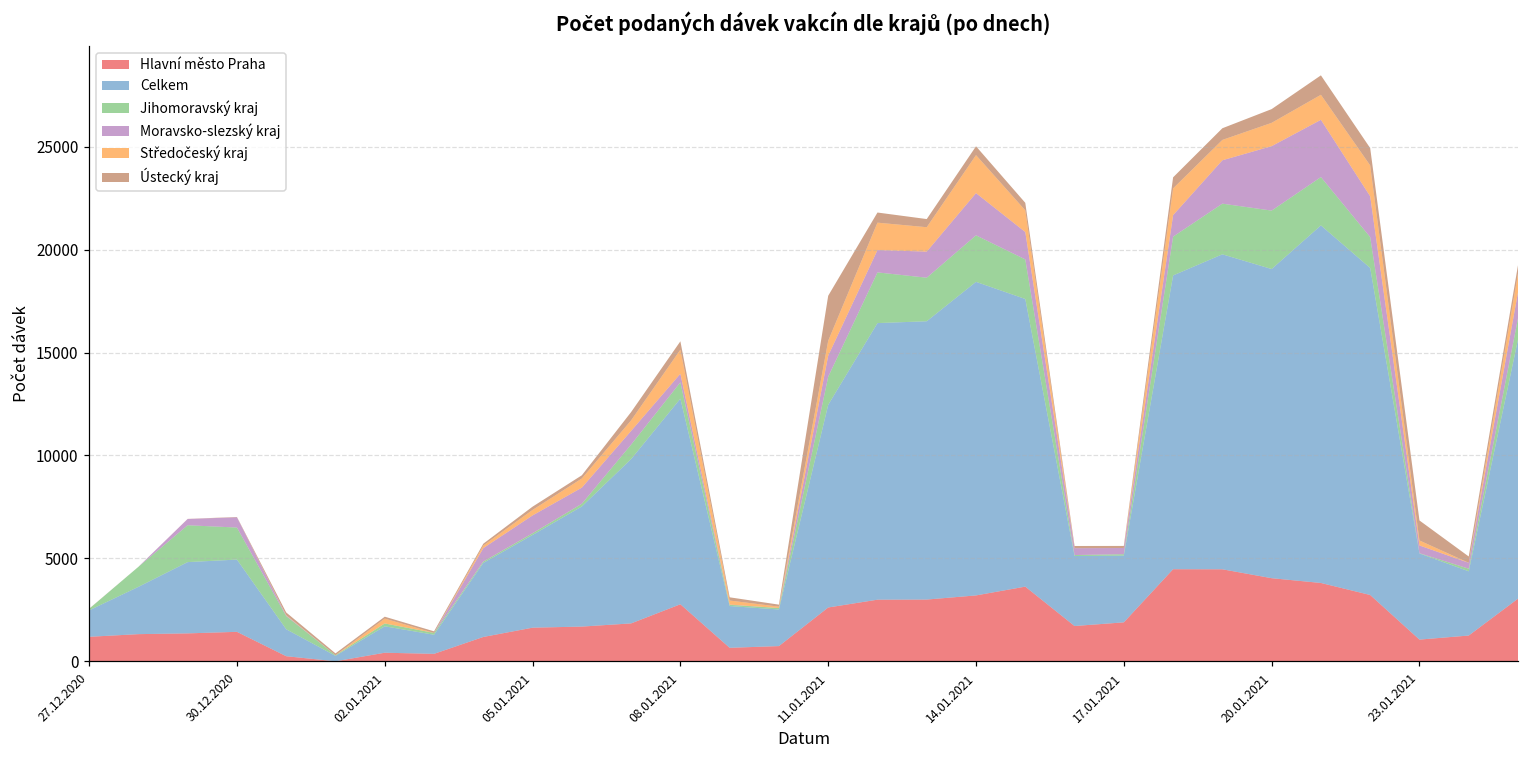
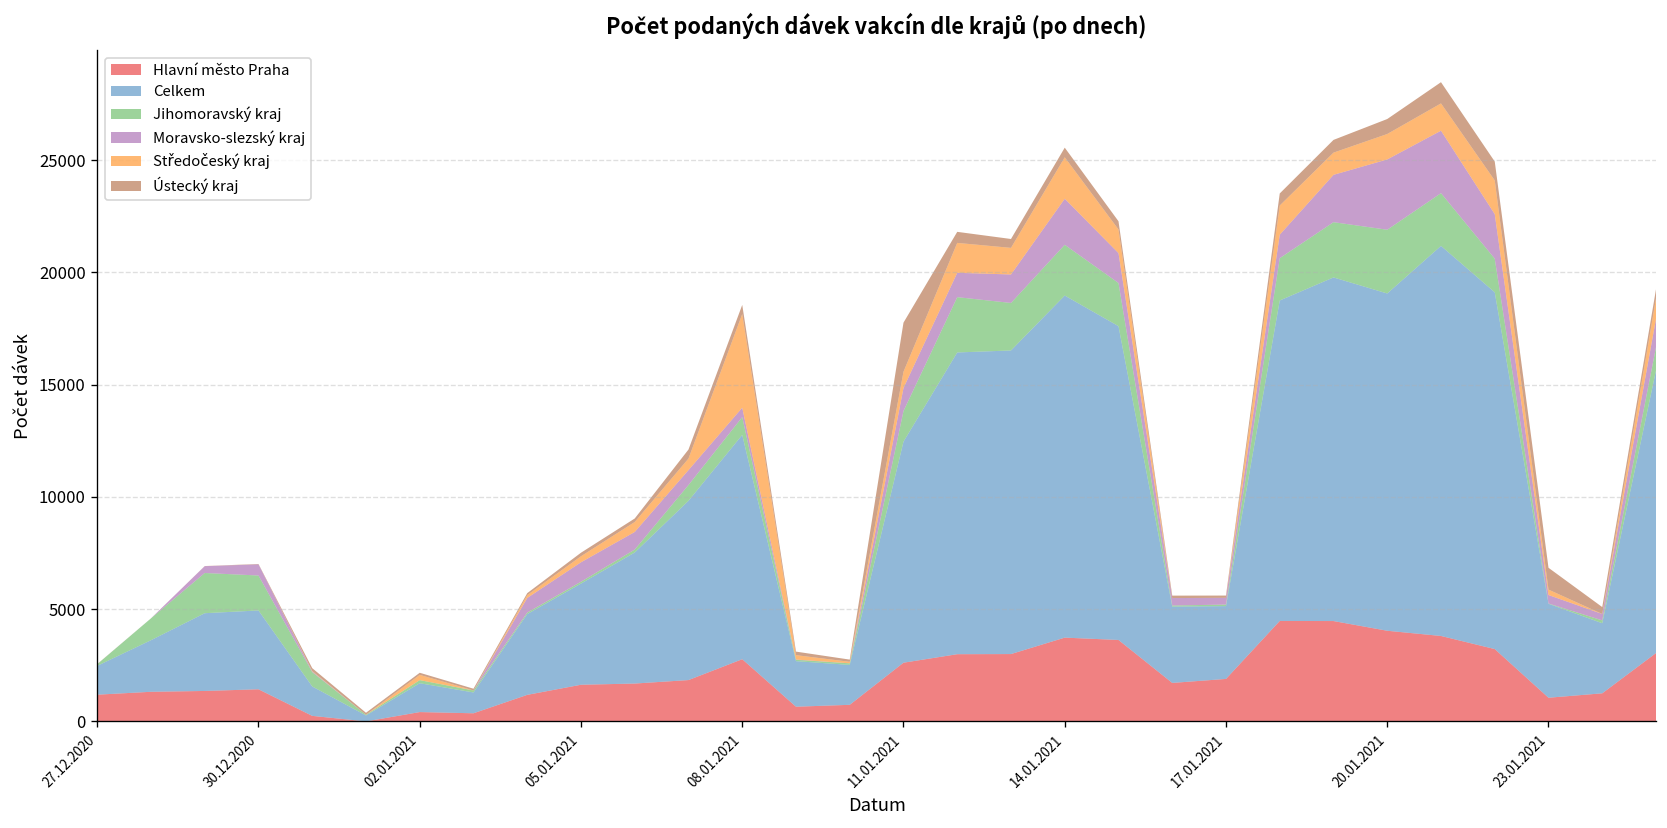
Středočeský kraj, 08.01.2021: 1200 -> 4200
Hlavní město Praha, 14.01.2021: 3200 -> 3700
